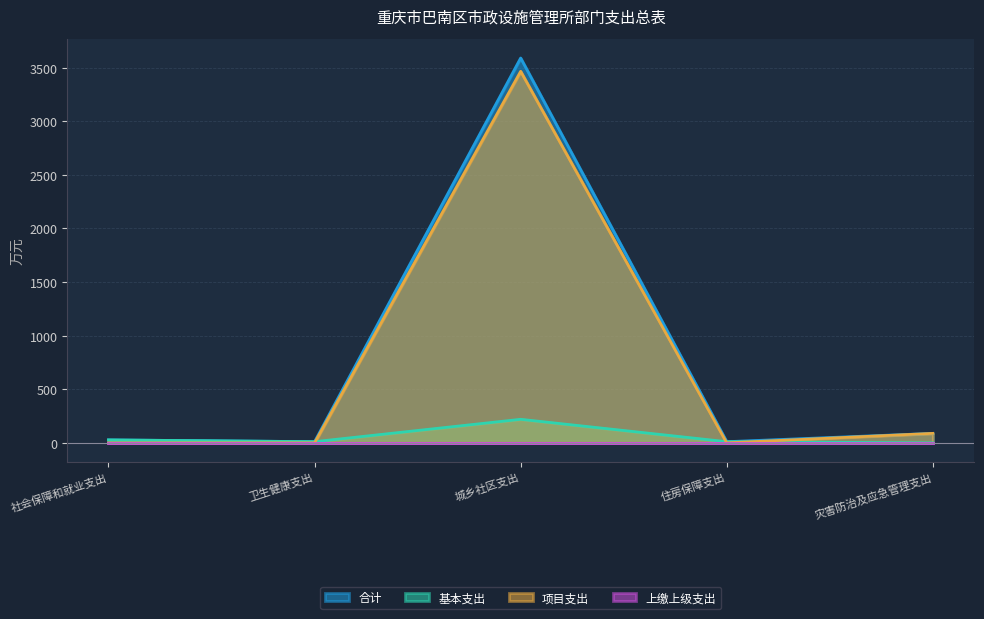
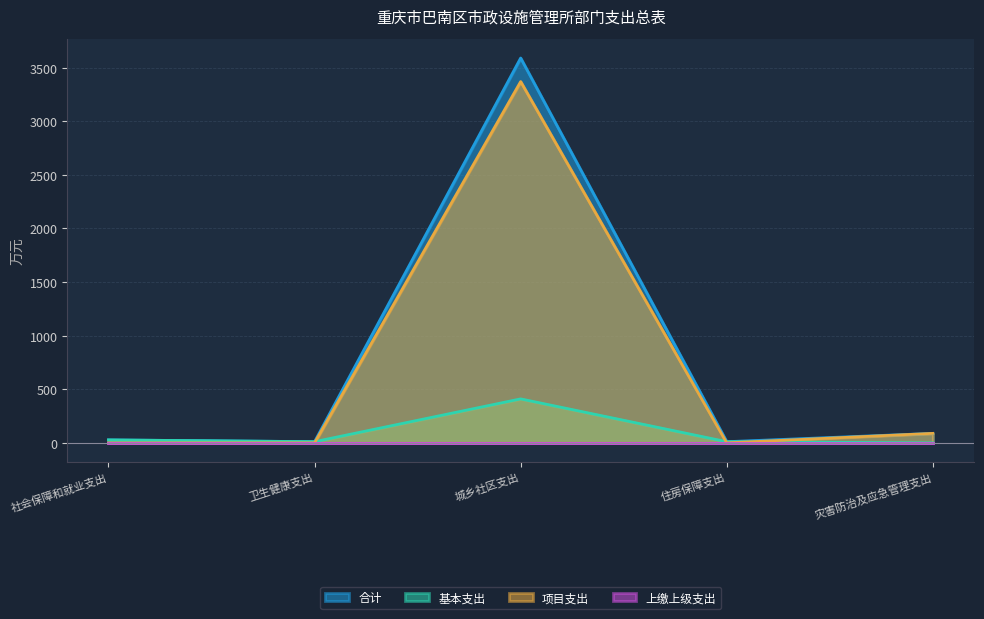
基本支出, 城乡社区支出: 220 -> 410
项目支出, 城乡社区支出: 3470 -> 3370
